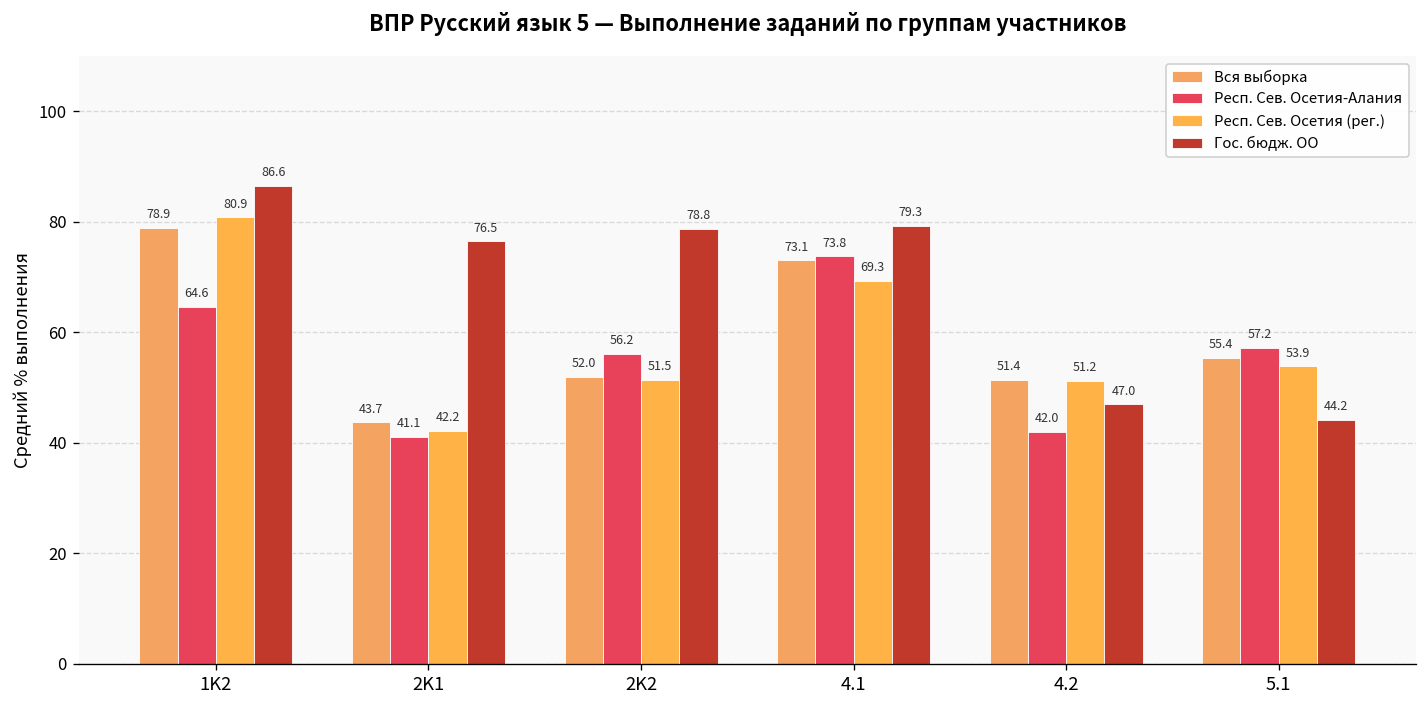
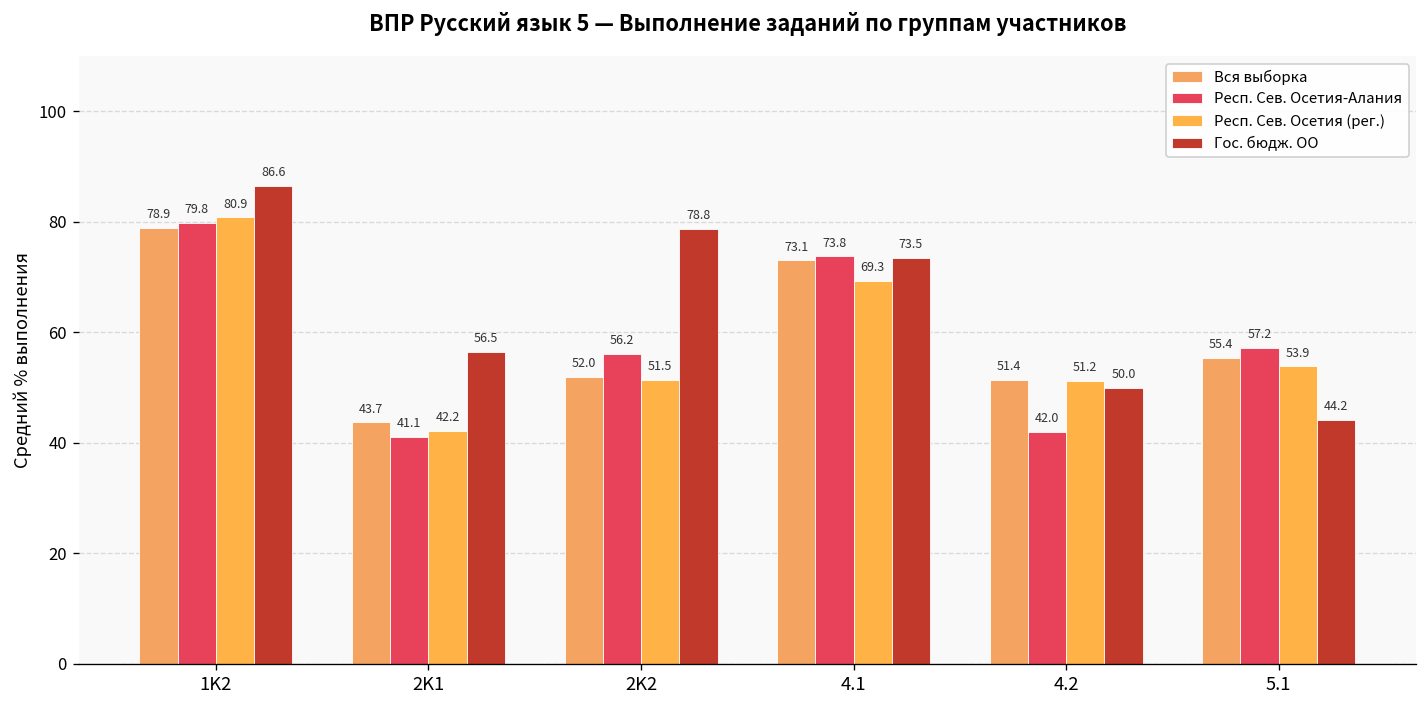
Респ. Сев. Осетия-Алания, 1K2: 64.6 -> 79.8
Гос. бюдж. OO, 2K1: 76.5 -> 56.5
Гос. бюдж. OO, 4.1: 79.3 -> 73.5
Гос. бюдж. OO, 4.2: 47.0 -> 50.0
